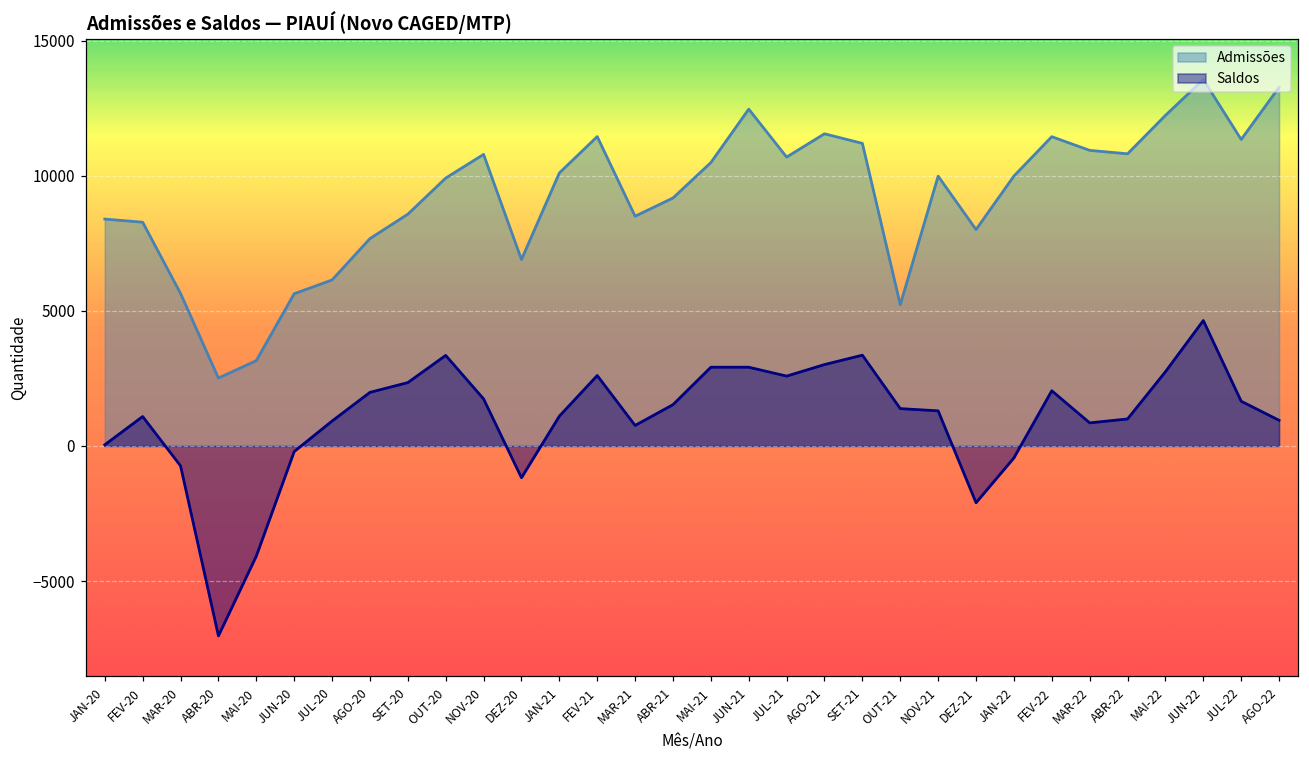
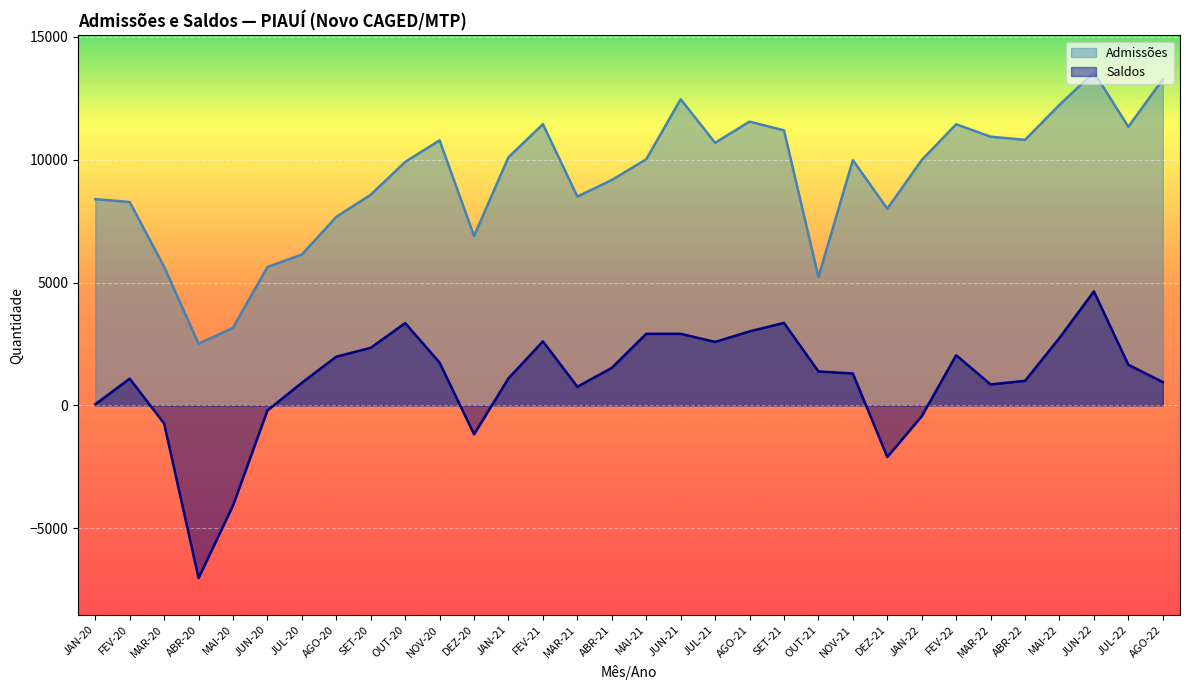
Admissões, MAI-21: 10500 -> 10000
